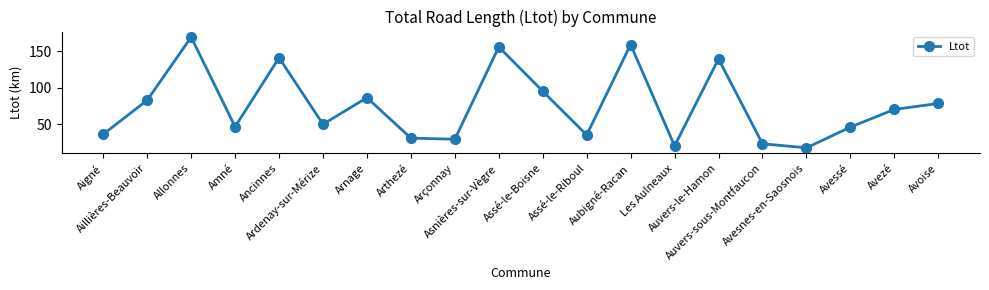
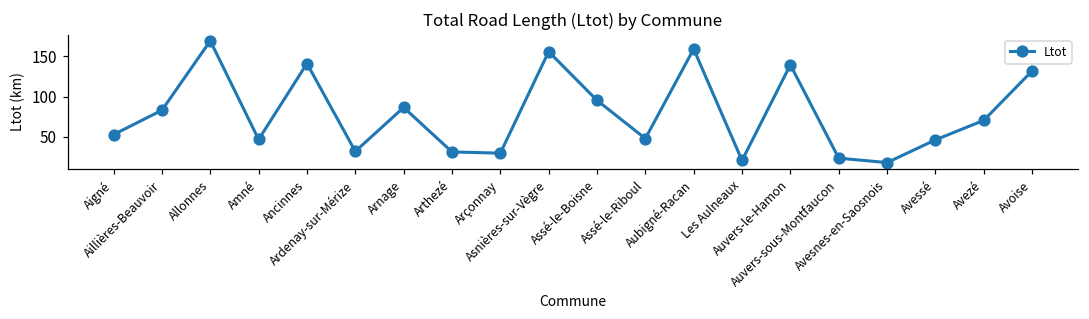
Aigné: 40 -> 50
Ardenay-sur-Mérize: 50 -> 30
Assé-le-Riboul: 40 -> 50
Avoise: 80 -> 130
